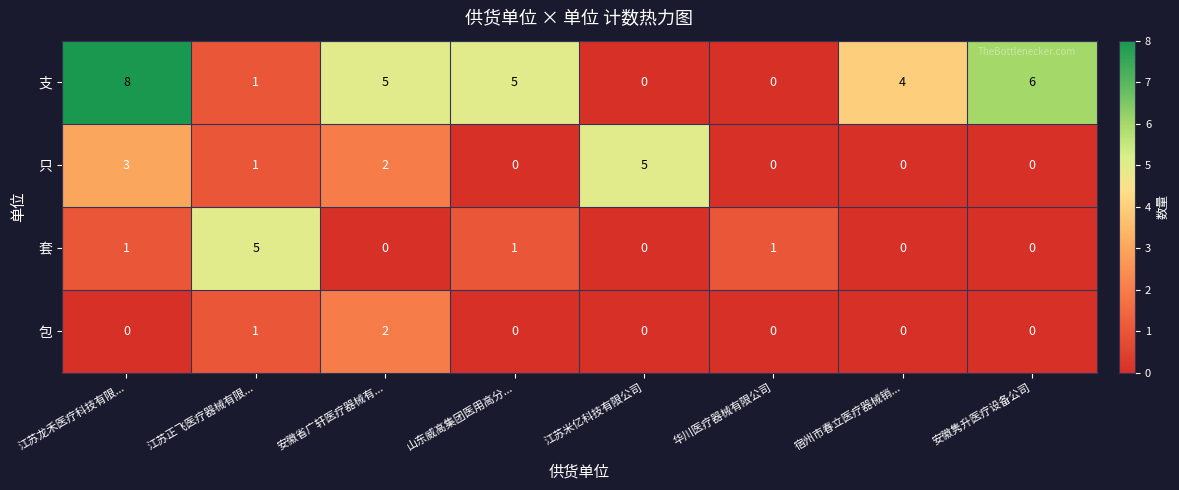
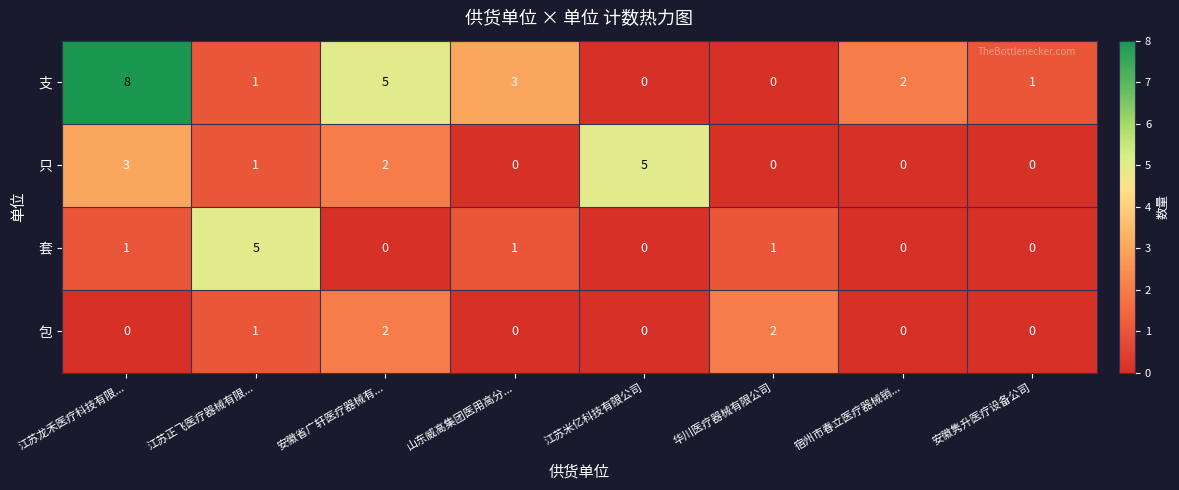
支, 山东威高集团医用高分...: 5 -> 3
支, 宿州市春立医疗器械销...: 4 -> 2
支, 安徽隽升医疗设备公司: 6 -> 1
包, 华川医疗器械有限公司: 0 -> 2
